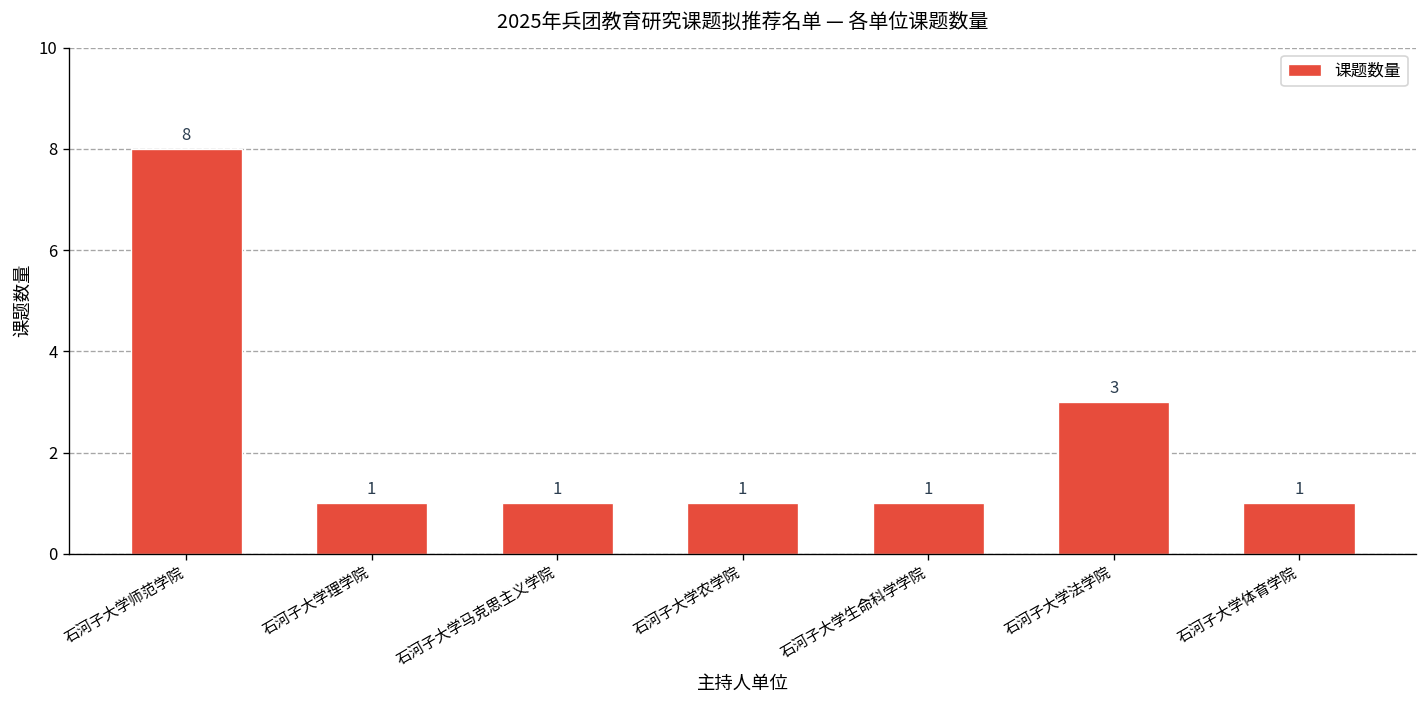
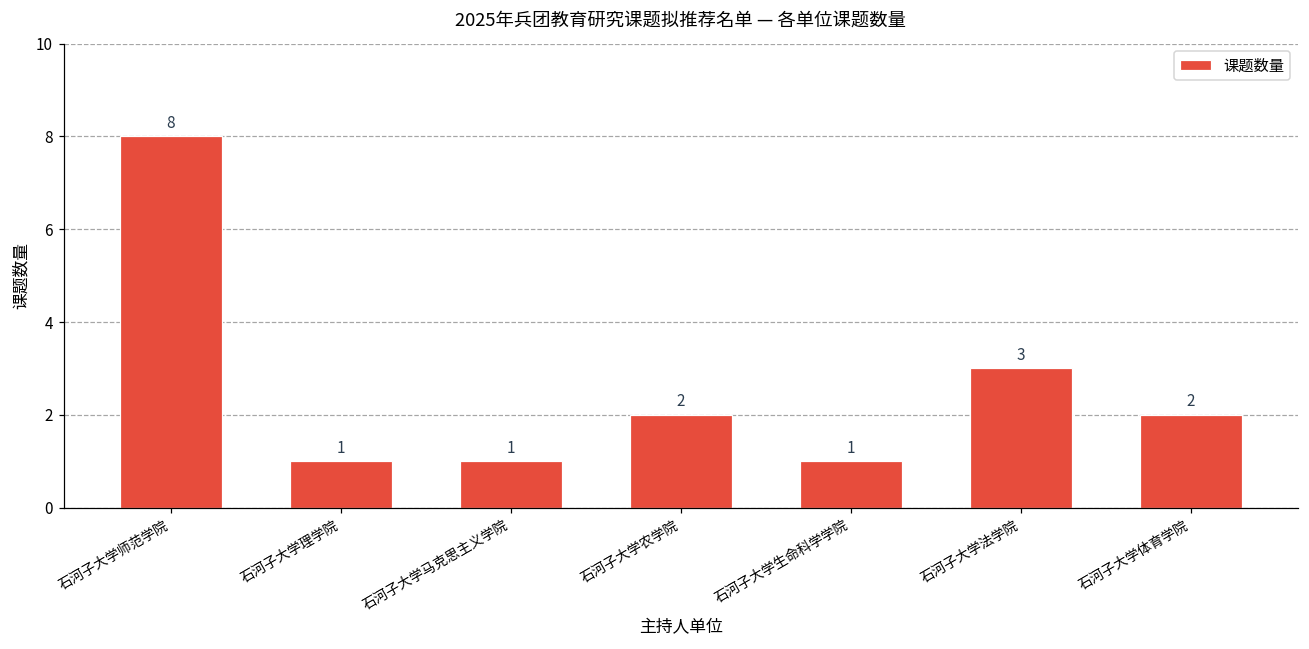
石河子大学农学院: 1 -> 2
石河子大学体育学院: 1 -> 2
